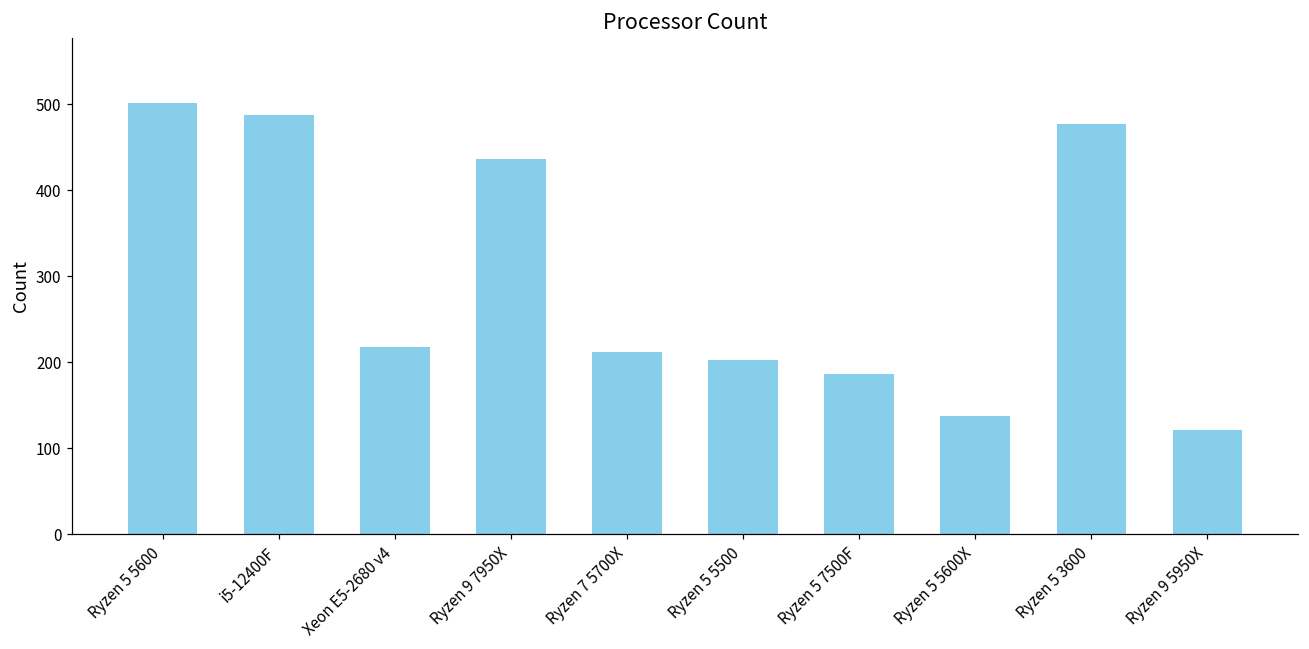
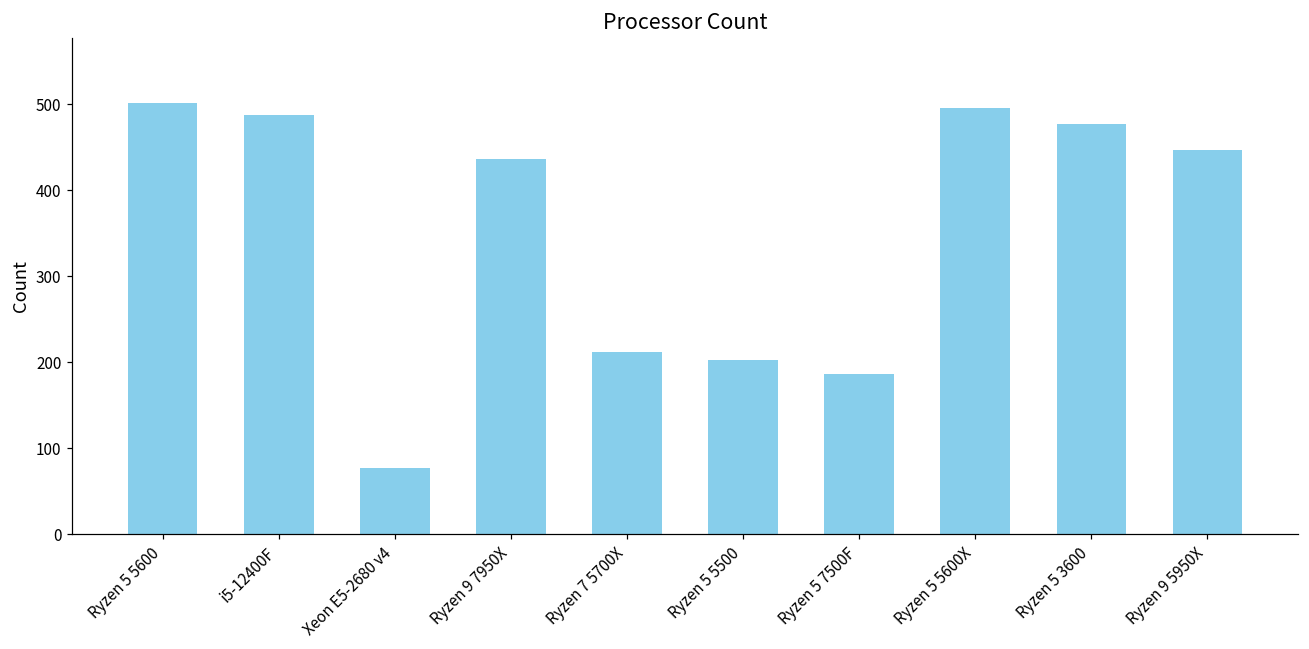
Xeon E5-2680 v4: 220 -> 80
Ryzen 5 5600X: 140 -> 500
Ryzen 9 5950X: 120 -> 450
